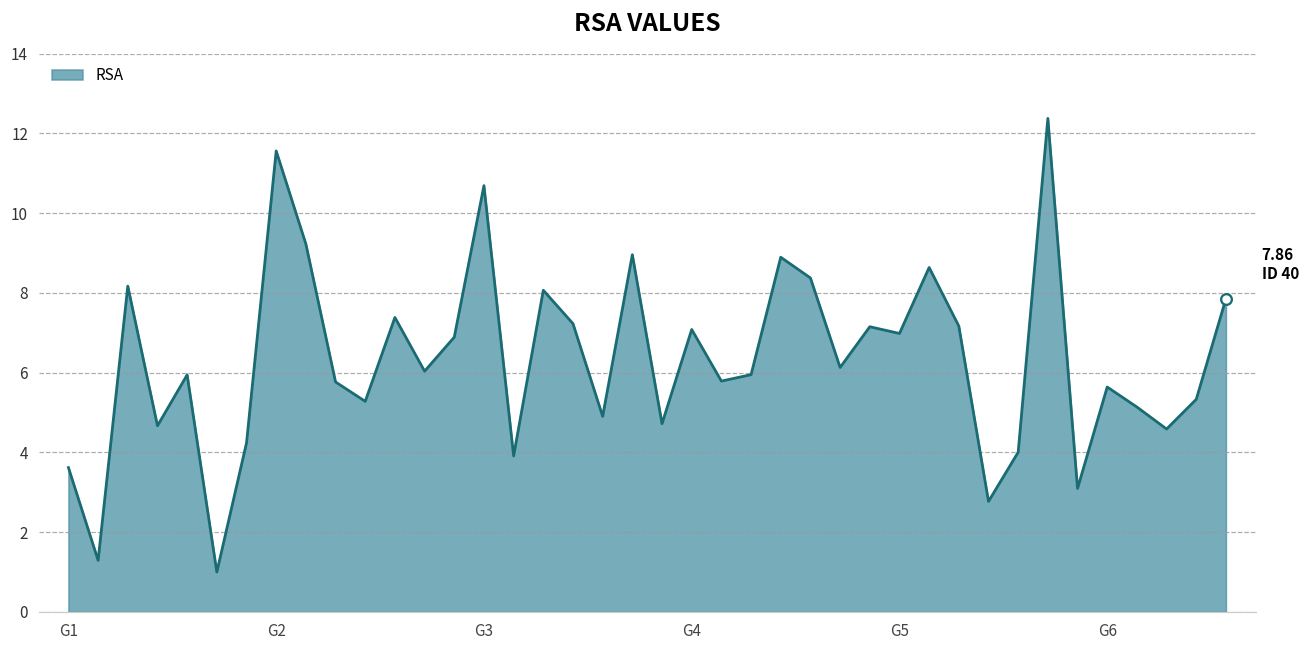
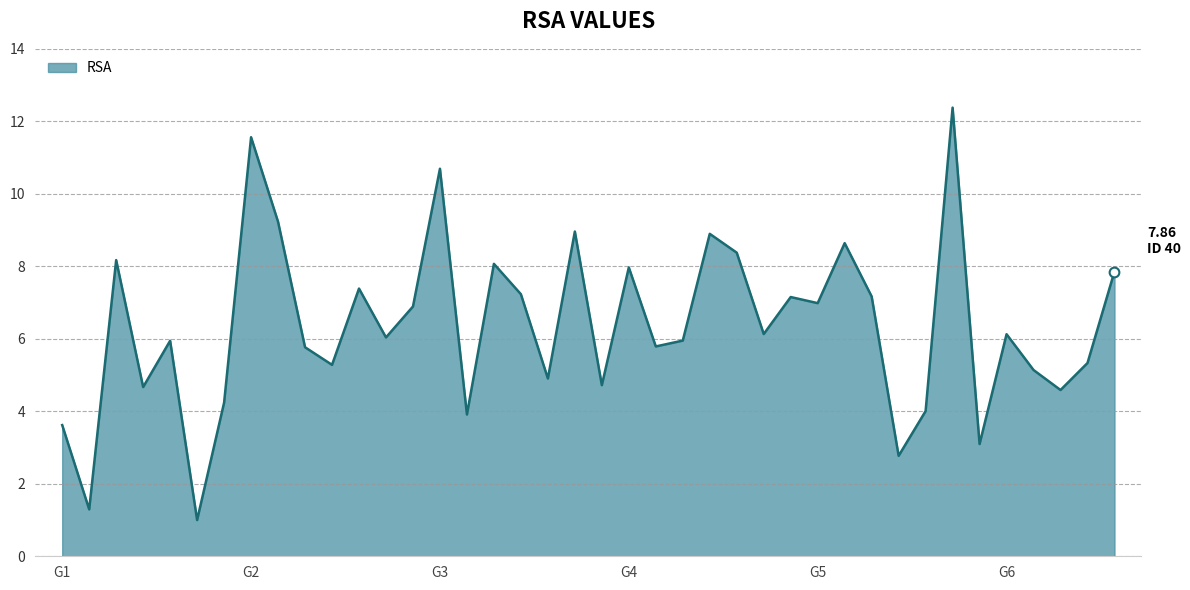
RSA, G4: 7.1 -> 8.0
RSA, G6: 5.6 -> 6.1
